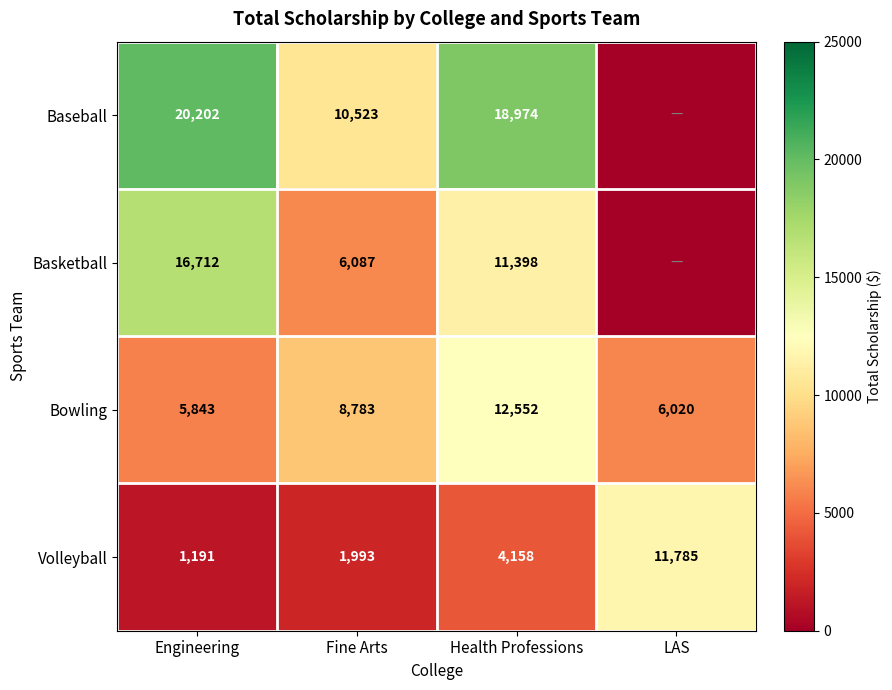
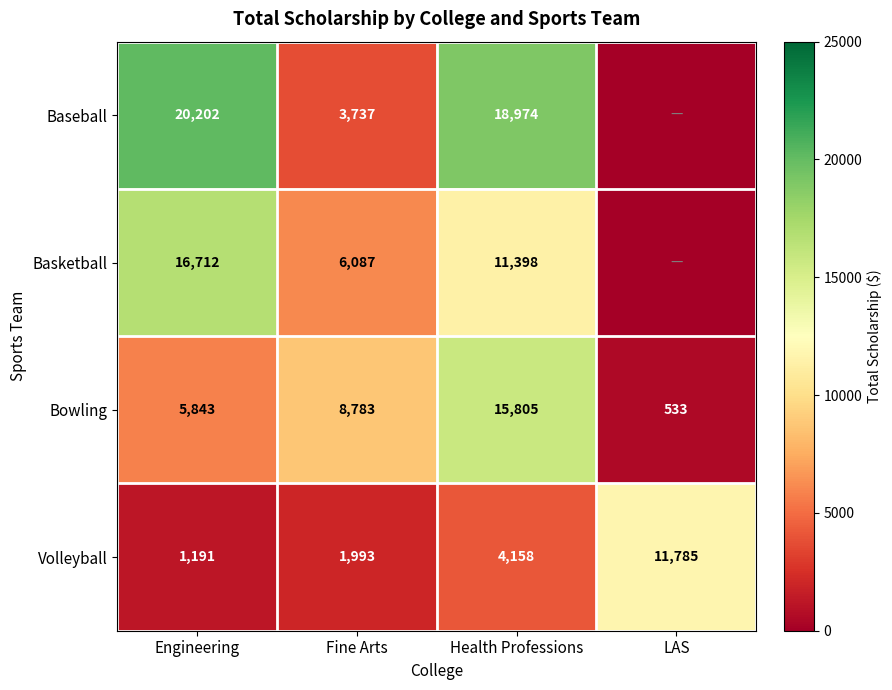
Baseball, Fine Arts: 10,523 -> 3,737
Bowling, Health Professions: 12,552 -> 15,805
Bowling, LAS: 6,020 -> 533
